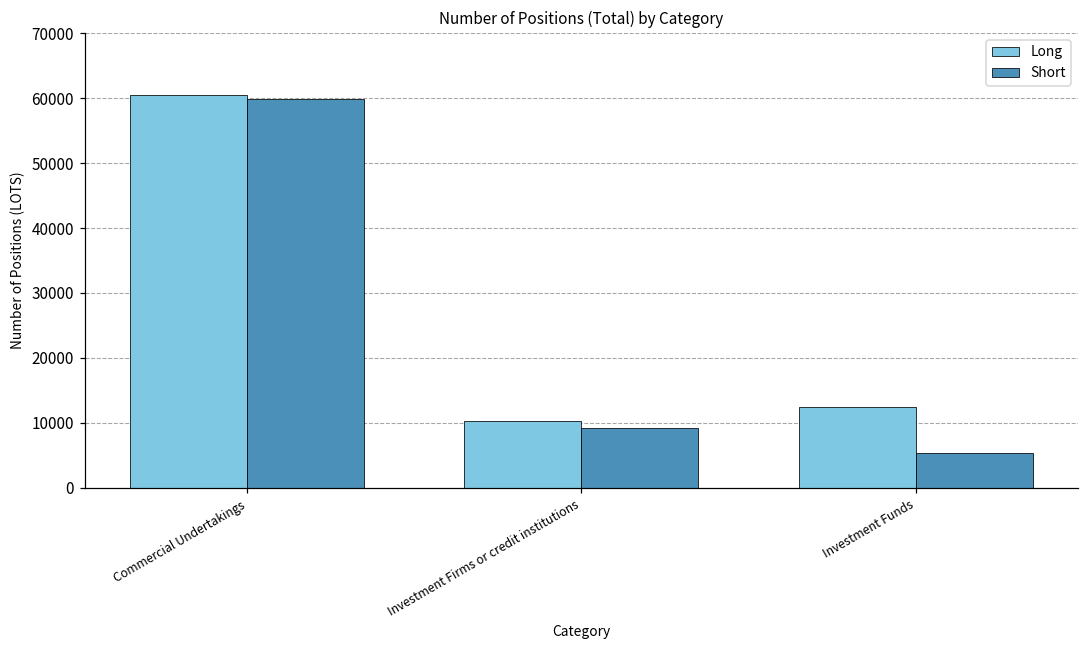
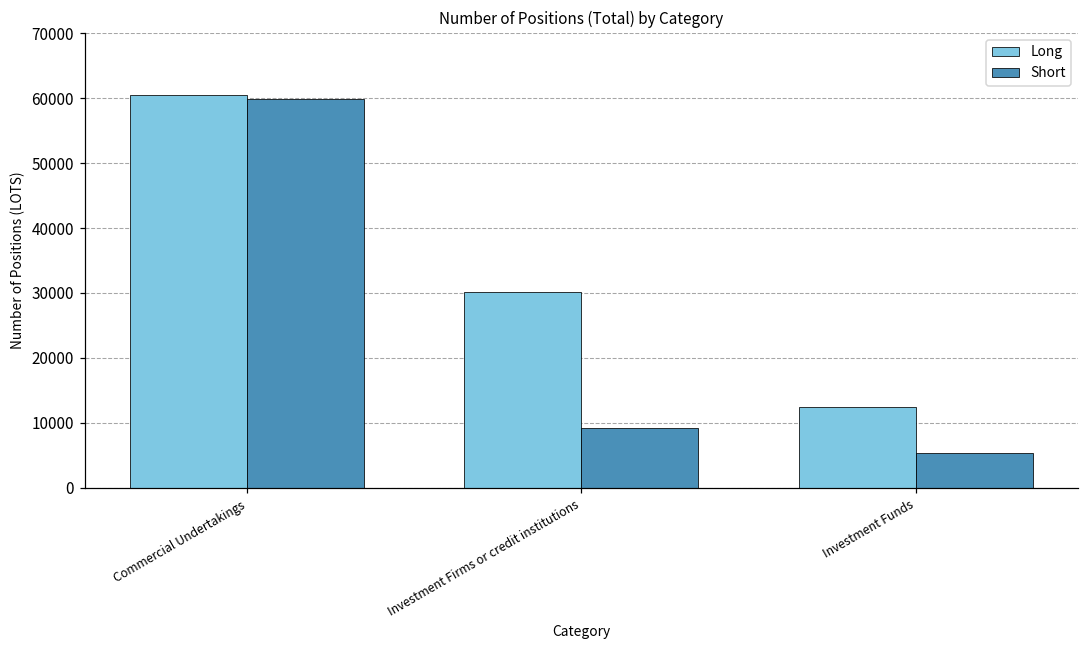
Long, Investment Firms or credit institutions: 10000 -> 30000
